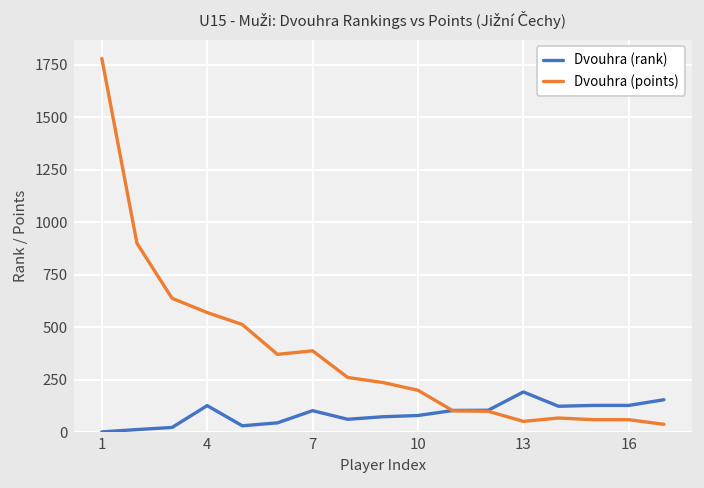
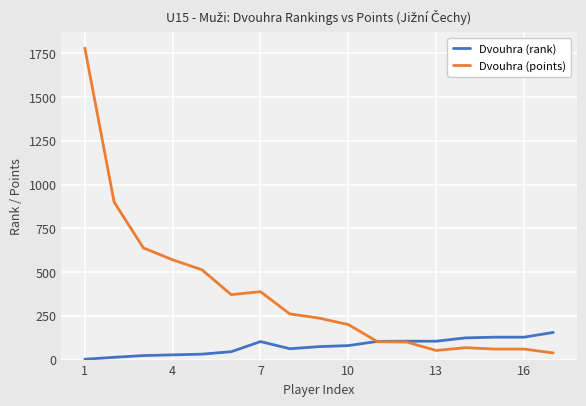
Dvouhra (rank), 4: 130 -> 30
Dvouhra (rank), 13: 190 -> 110
